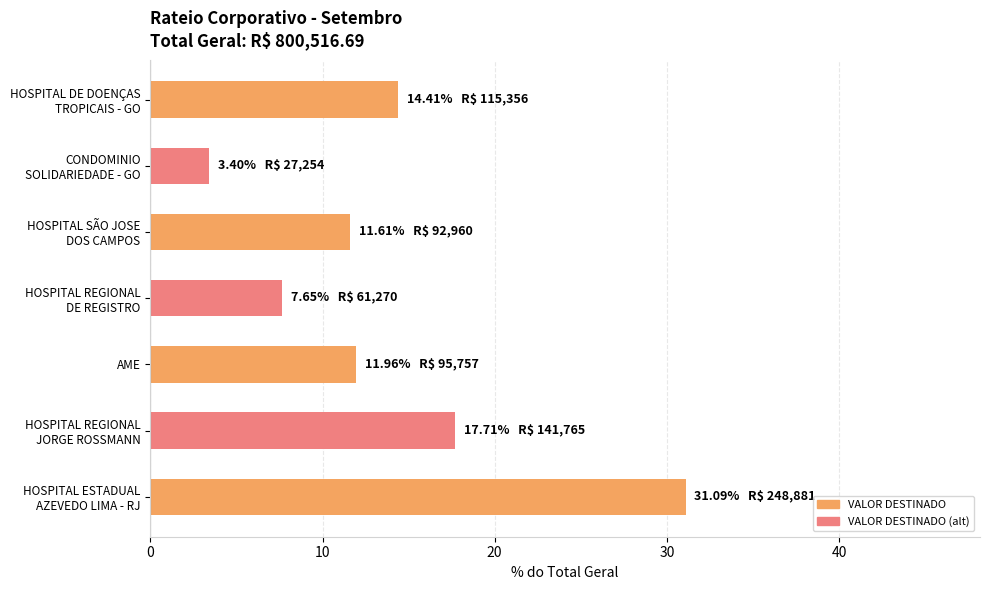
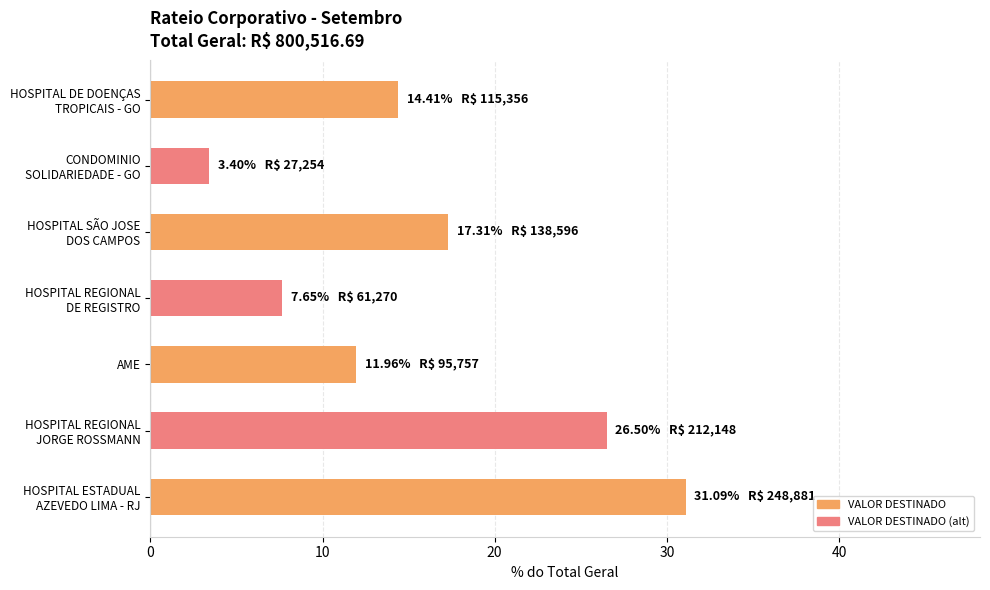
HOSPITAL SÃO JOSE DOS CAMPOS: 11.61% R$ 92,960 -> 17.31% R$ 138,596
HOSPITAL REGIONAL JORGE ROSSMANN: 17.71% R$ 141,765 -> 26.50% R$ 212,148
